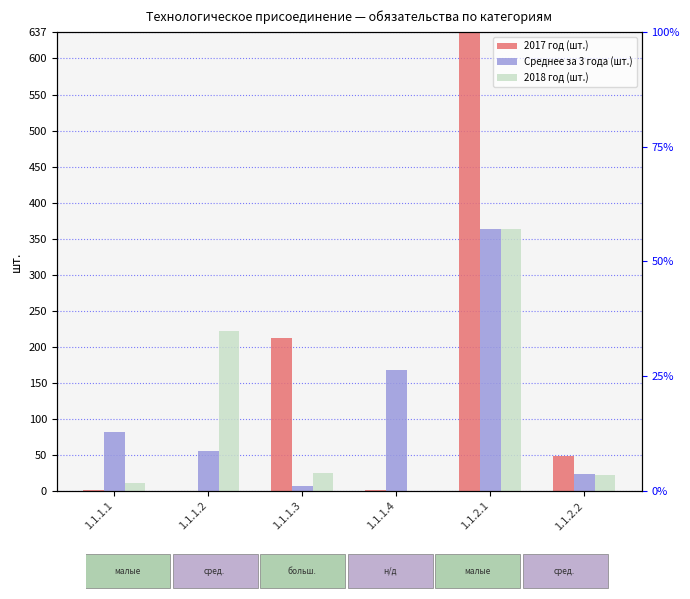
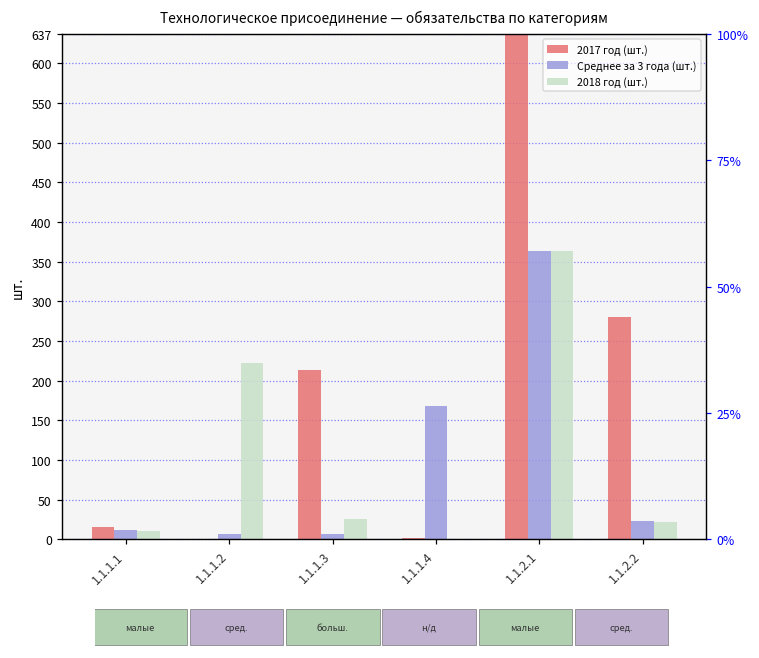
2017 год (шт.), 1.1.1.1: 0 -> 20
Среднее за 3 года (шт.), 1.1.1.1: 80 -> 10
Среднее за 3 года (шт.), 1.1.1.2: 60 -> 10
2017 год (шт.), 1.1.2.2: 50 -> 280
